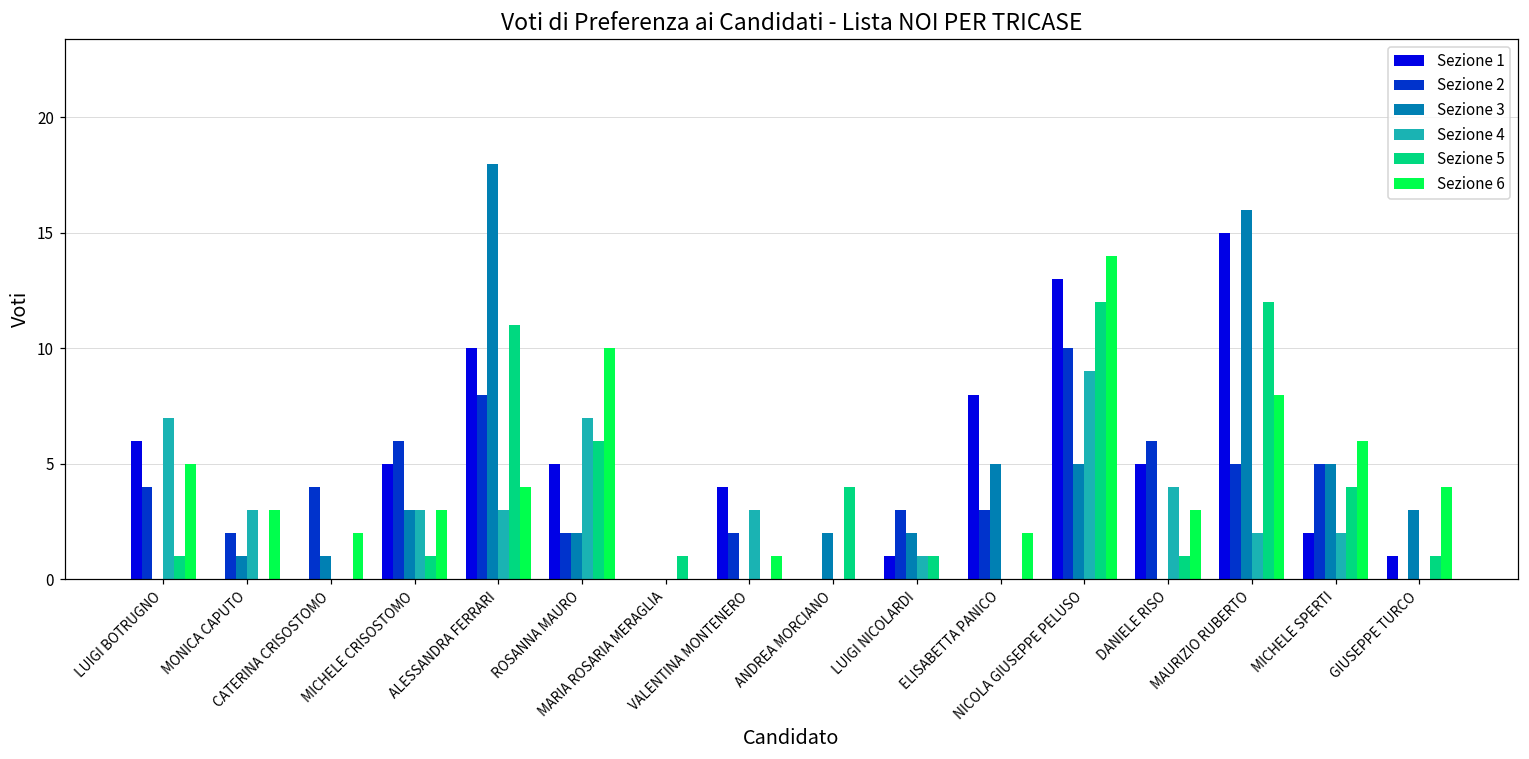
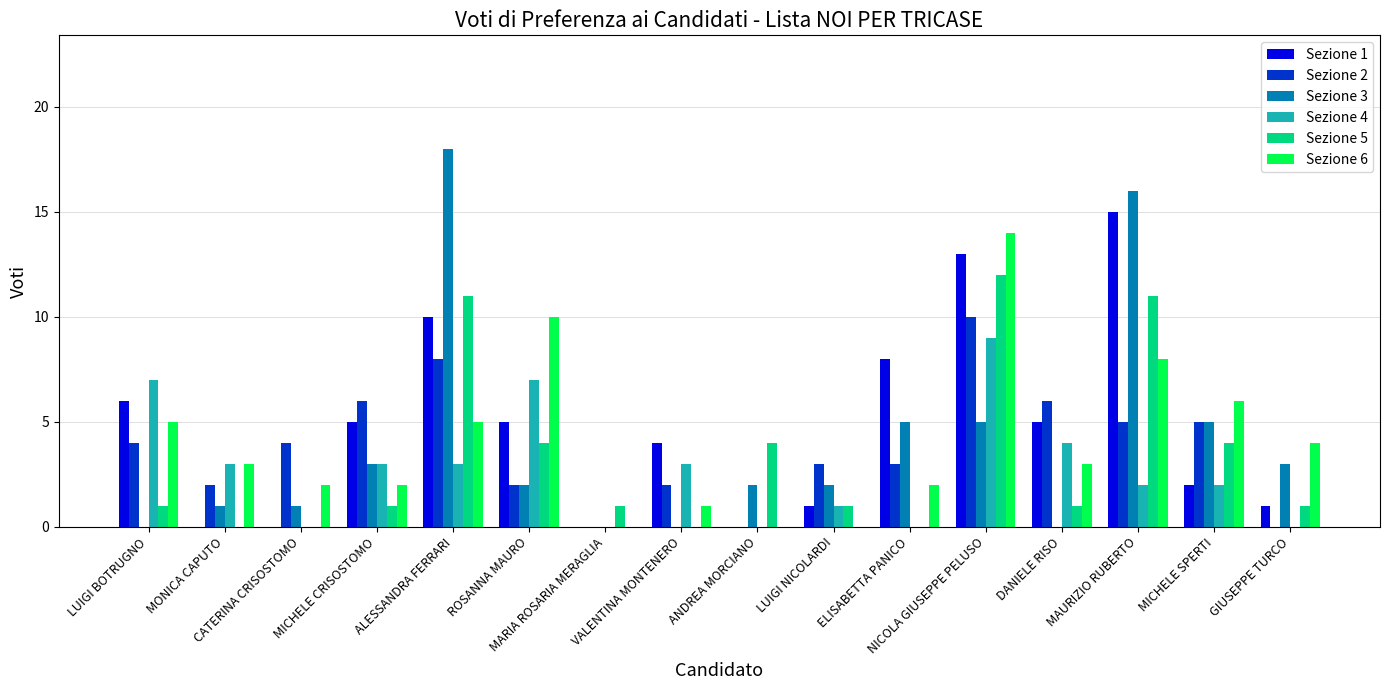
Sezione 6, MICHELE CRISOSTOMO: 3 -> 2
Sezione 6, ALESSANDRA FERRARI: 4 -> 5
Sezione 5, ROSANNA MAURO: 6 -> 4
Sezione 5, MAURIZIO RUBERTO: 12 -> 11
